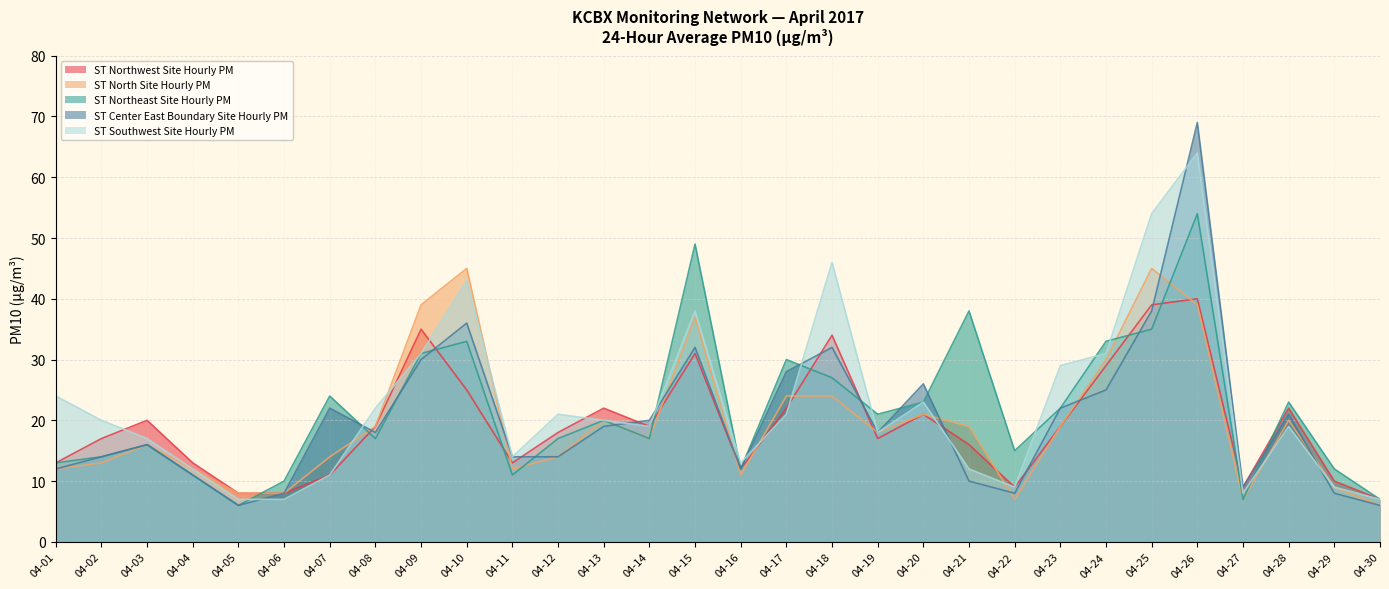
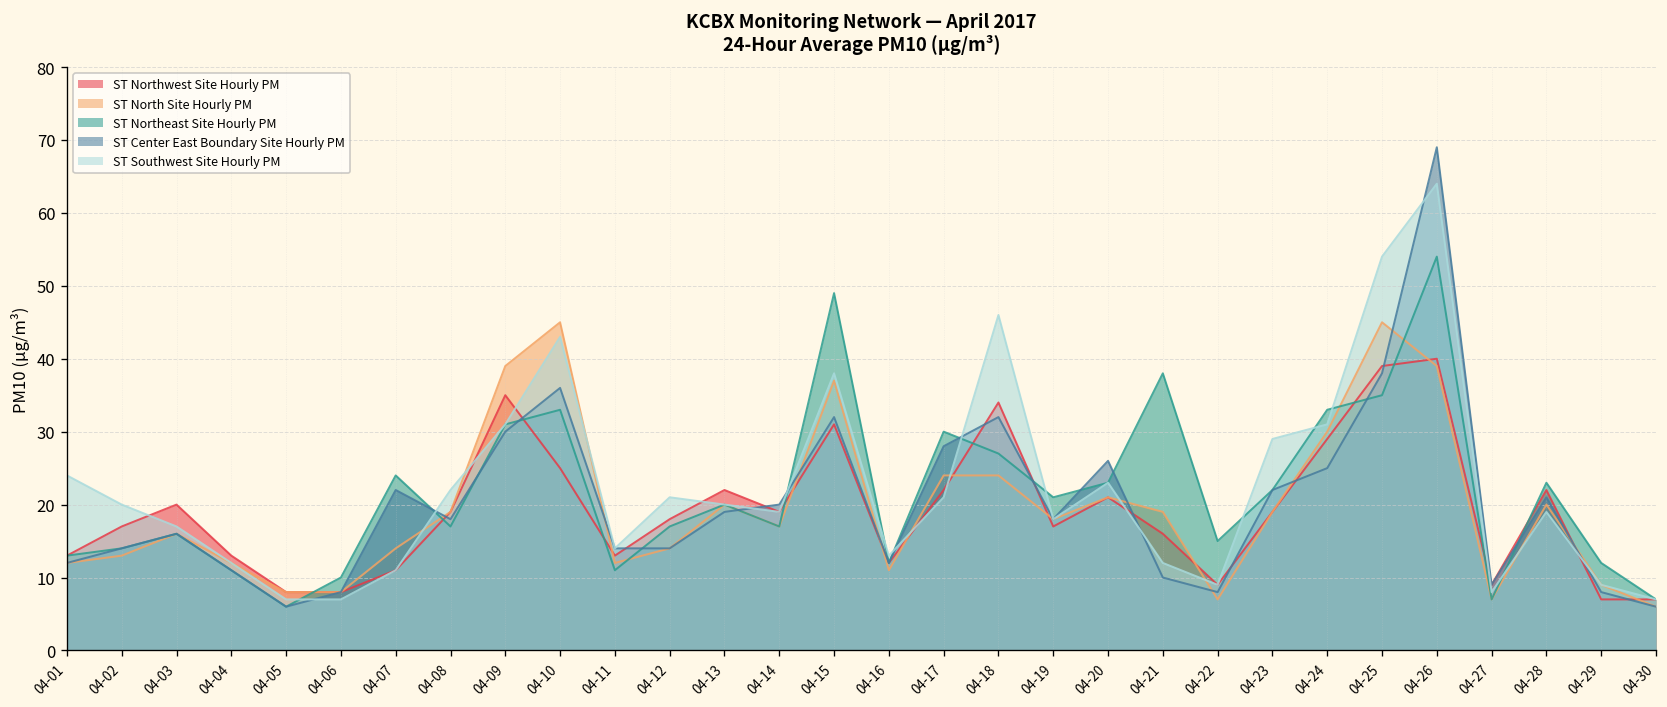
ST Northwest Site Hourly PM, 04-29: 10 -> 7
